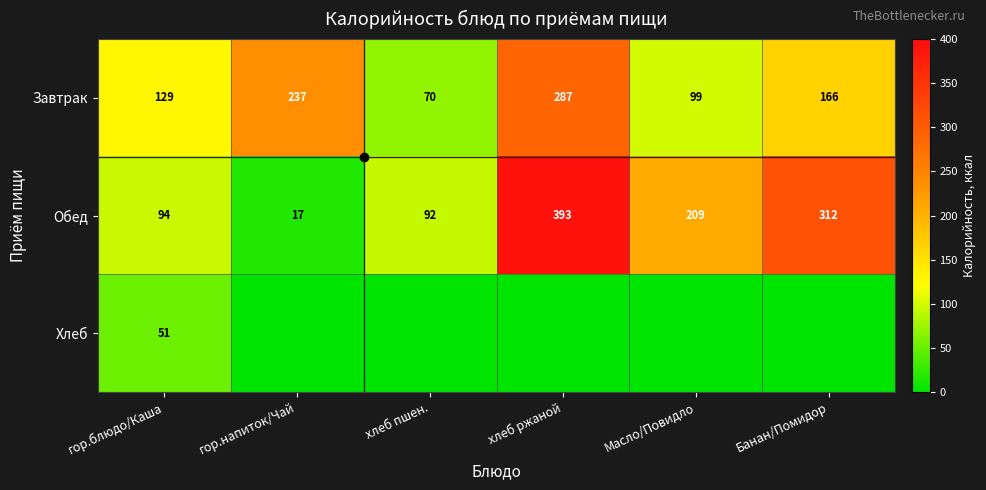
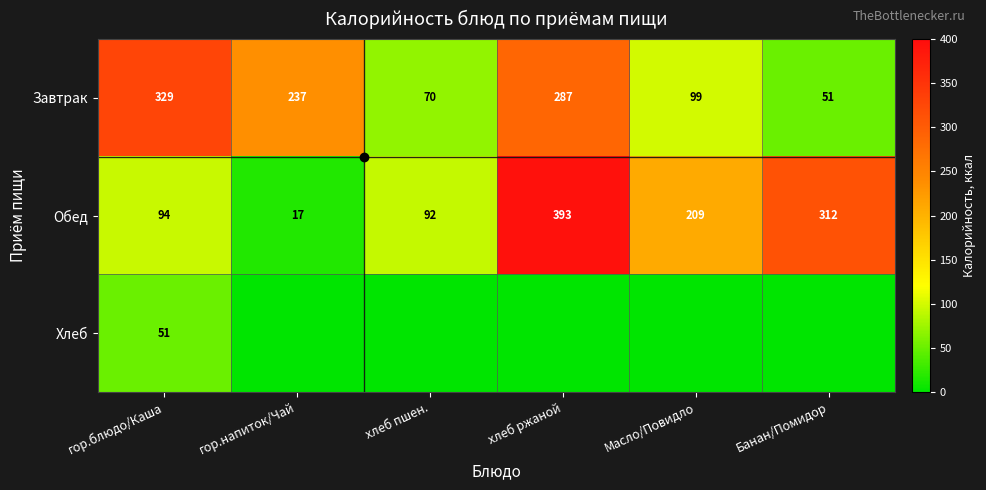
Завтрак, гор.блюдо/Каша: 129 -> 329
Завтрак, Банан/Помидор: 166 -> 51
